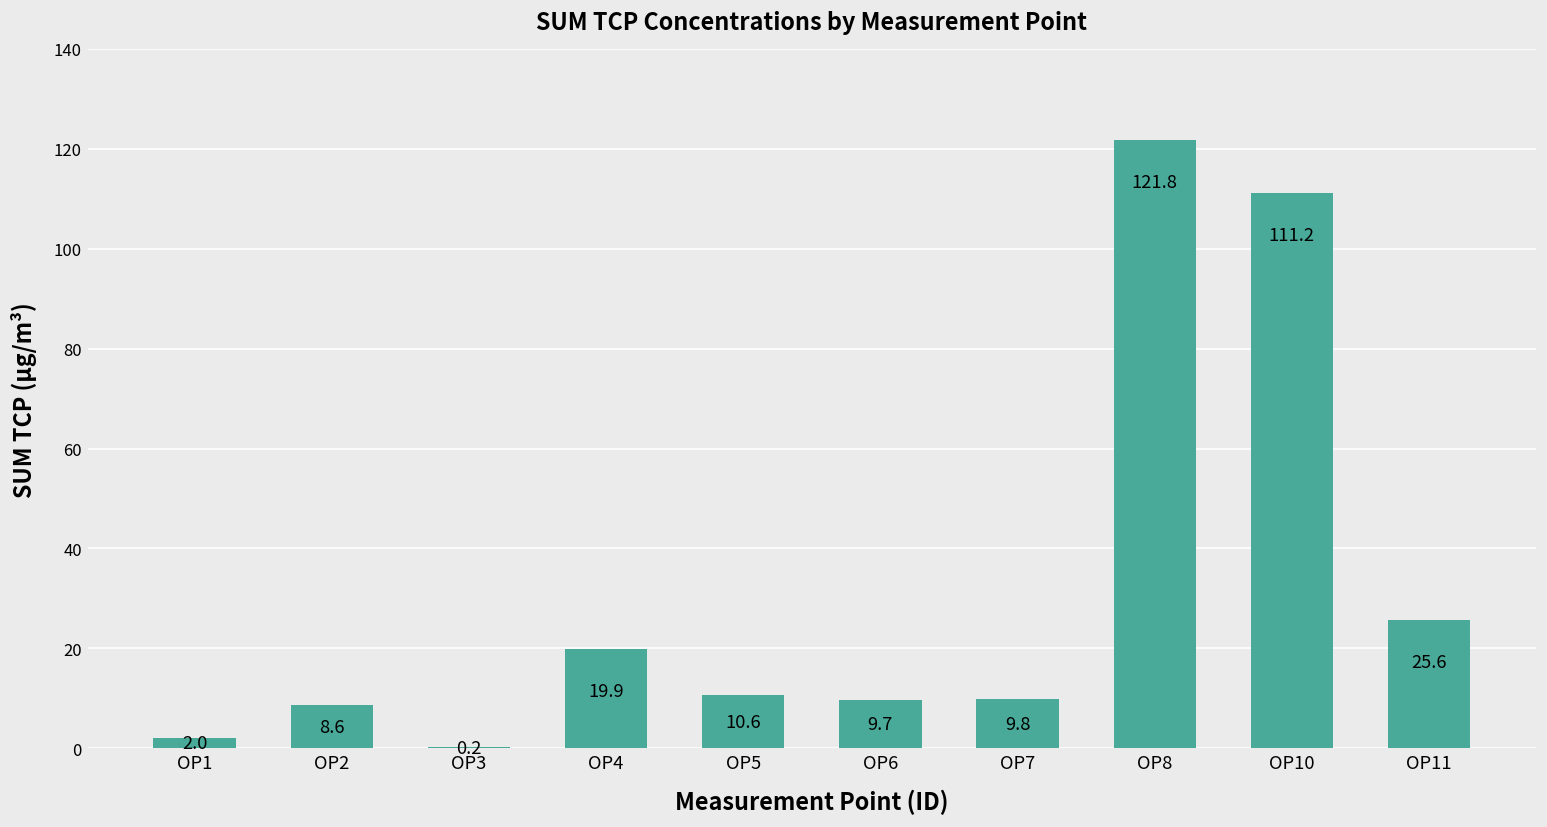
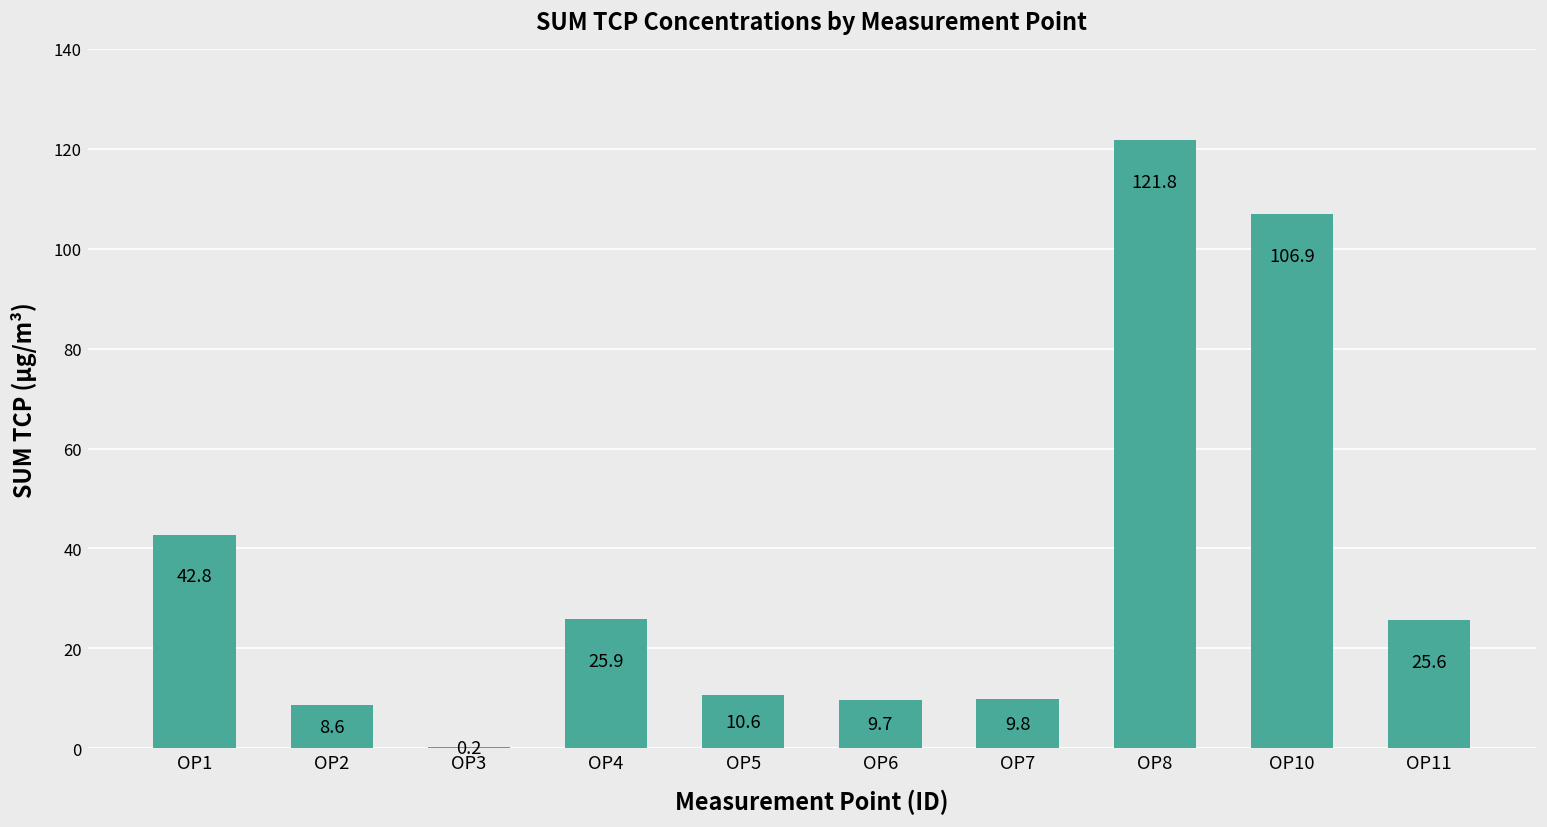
OP1: 2.0 -> 42.8
OP4: 19.9 -> 25.9
OP10: 111.2 -> 106.9
